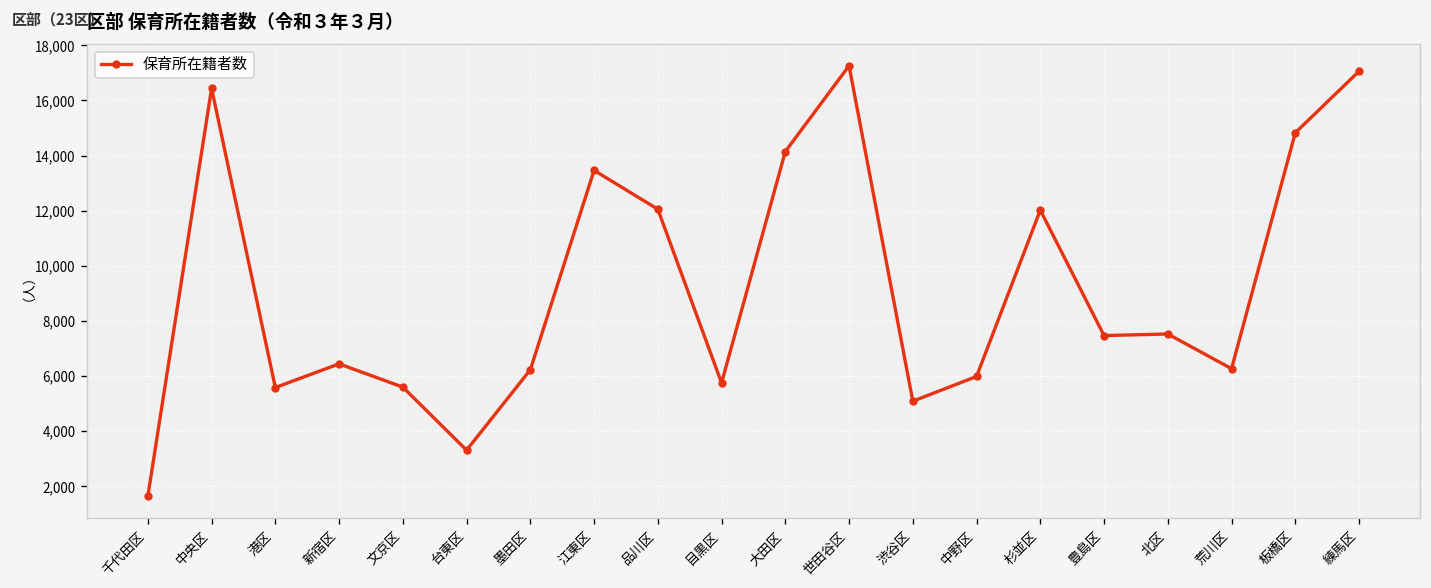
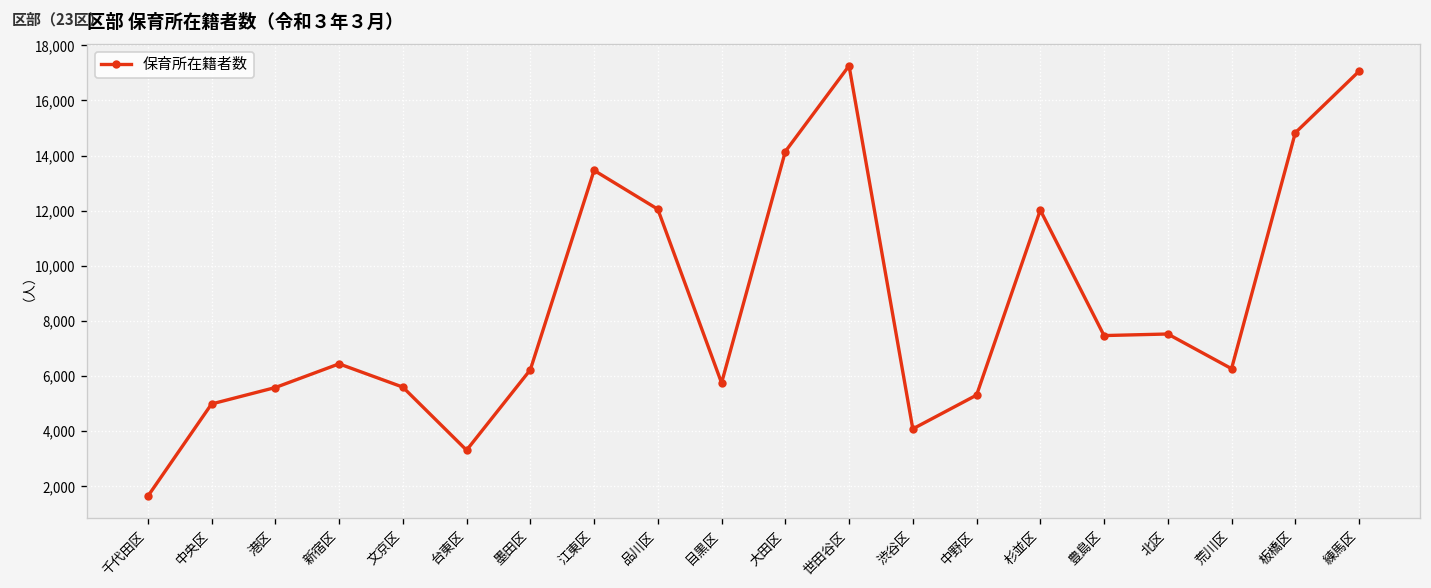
中央区: 16,400 -> 5,000
渋谷区: 5,100 -> 4,100
中野区: 6,000 -> 5,300
